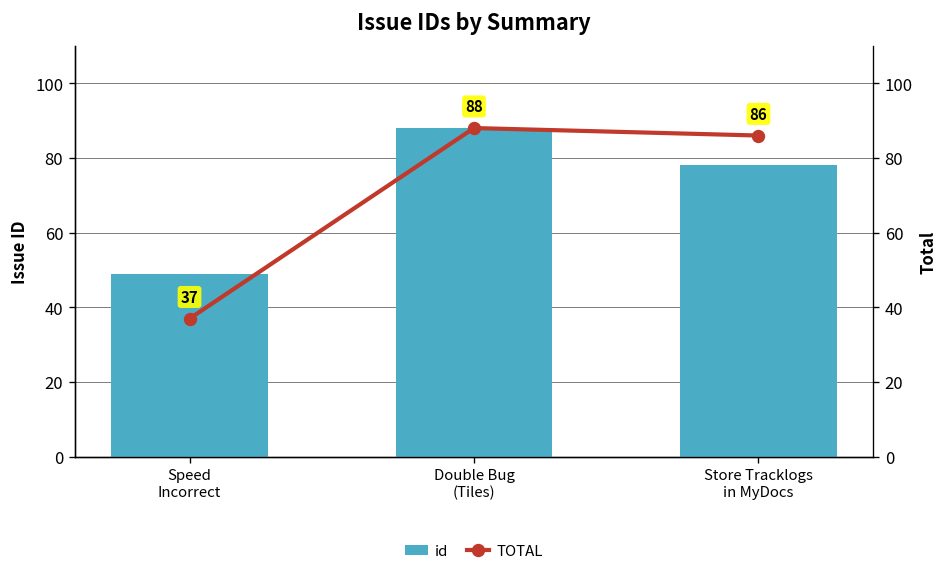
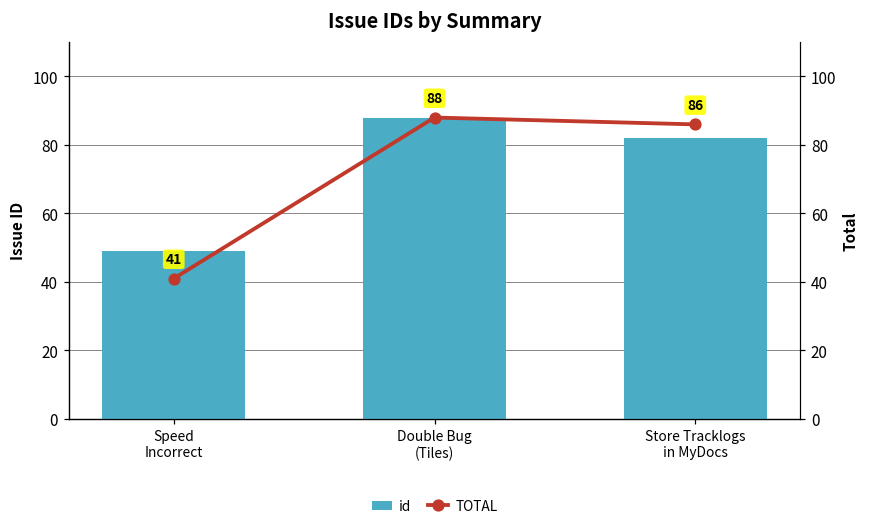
id, Store Tracklogs in MyDocs: 78 -> 82
TOTAL, Speed Incorrect: 37 -> 41
